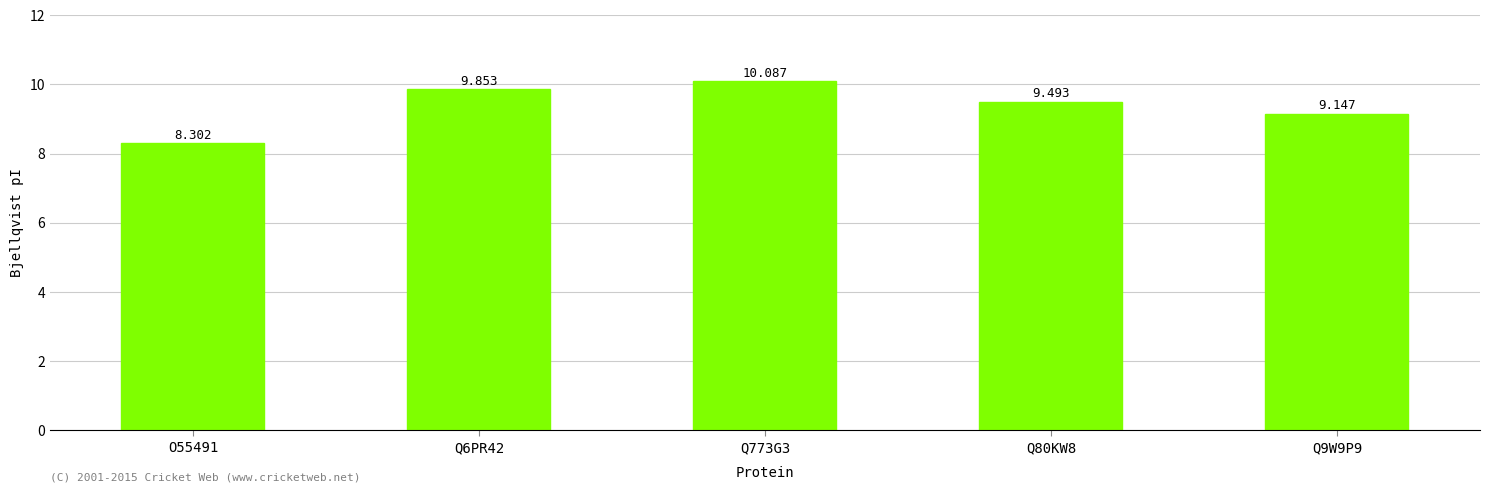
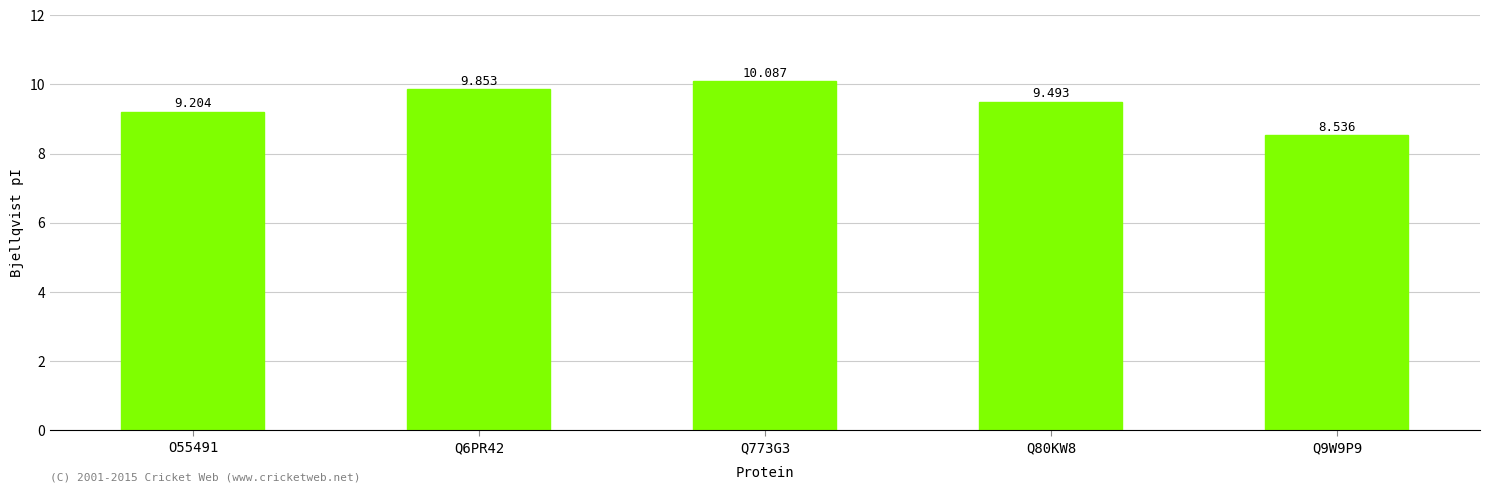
O55491: 8.302 -> 9.204
Q9W9P9: 9.147 -> 8.536
